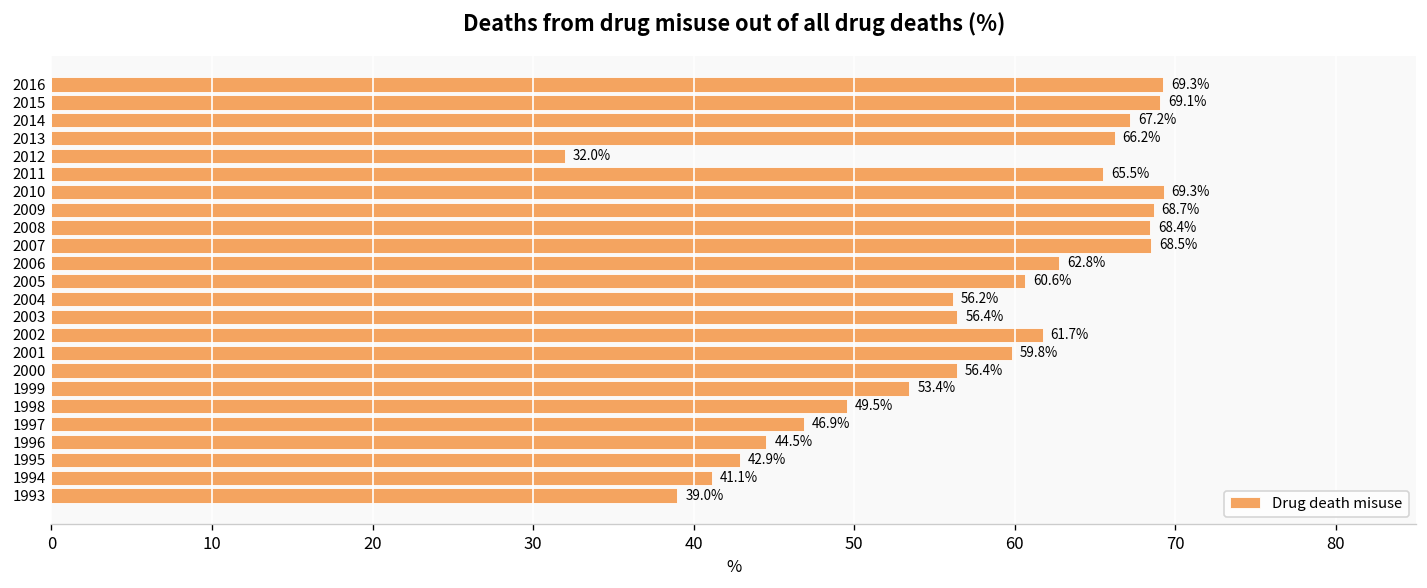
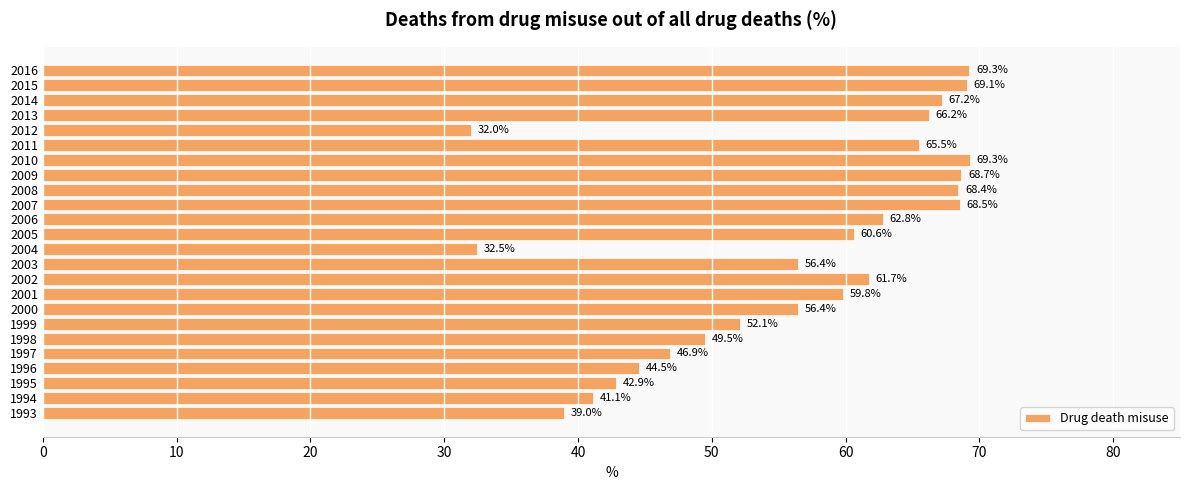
2004: 56.2% -> 32.5%
1999: 53.4% -> 52.1%
